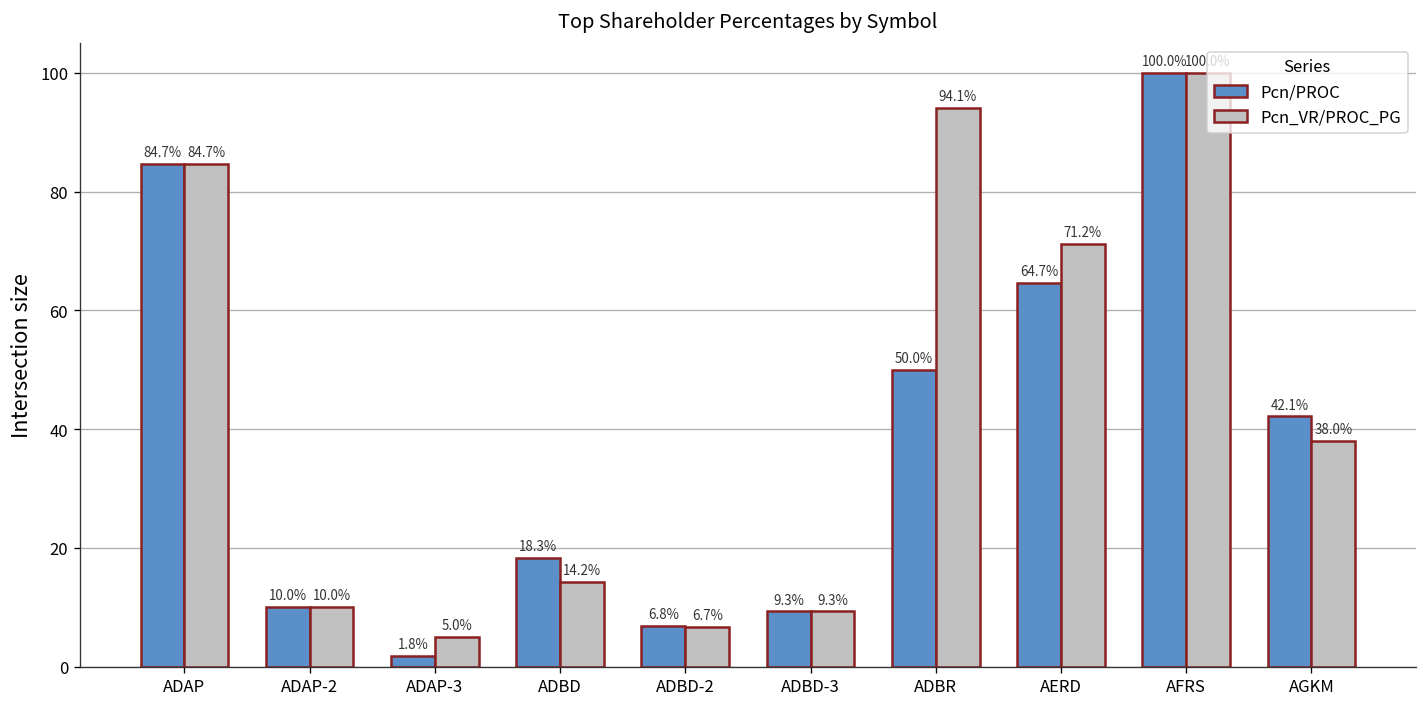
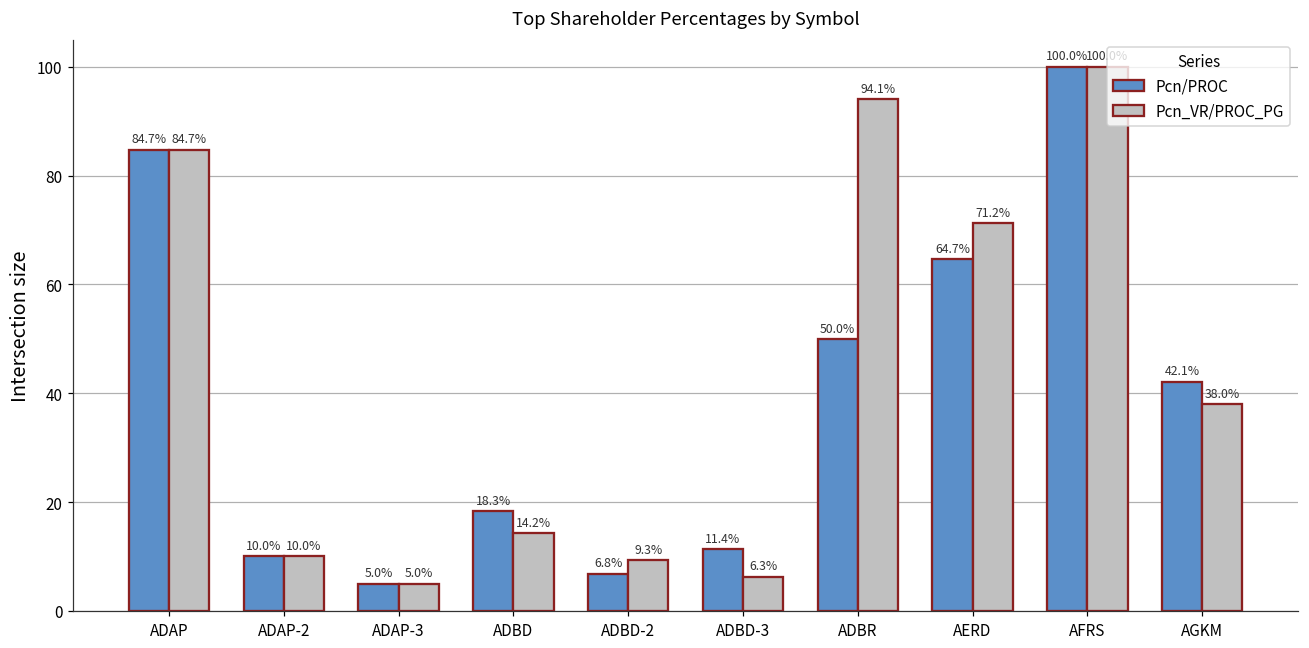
Pcn/PROC, ADAP-3: 1.8% -> 5.0%
Pcn_VR/PROC_PG, ADBD-2: 6.7% -> 9.3%
Pcn/PROC, ADBD-3: 9.3% -> 11.4%
Pcn_VR/PROC_PG, ADBD-3: 9.3% -> 6.3%
